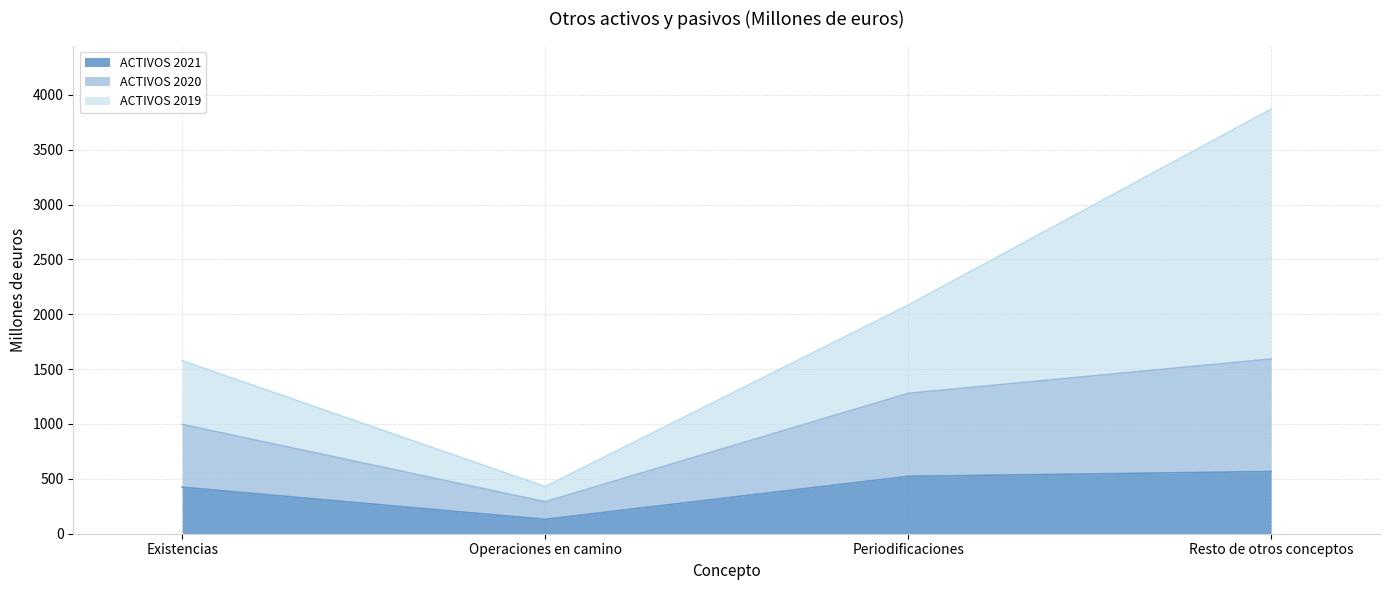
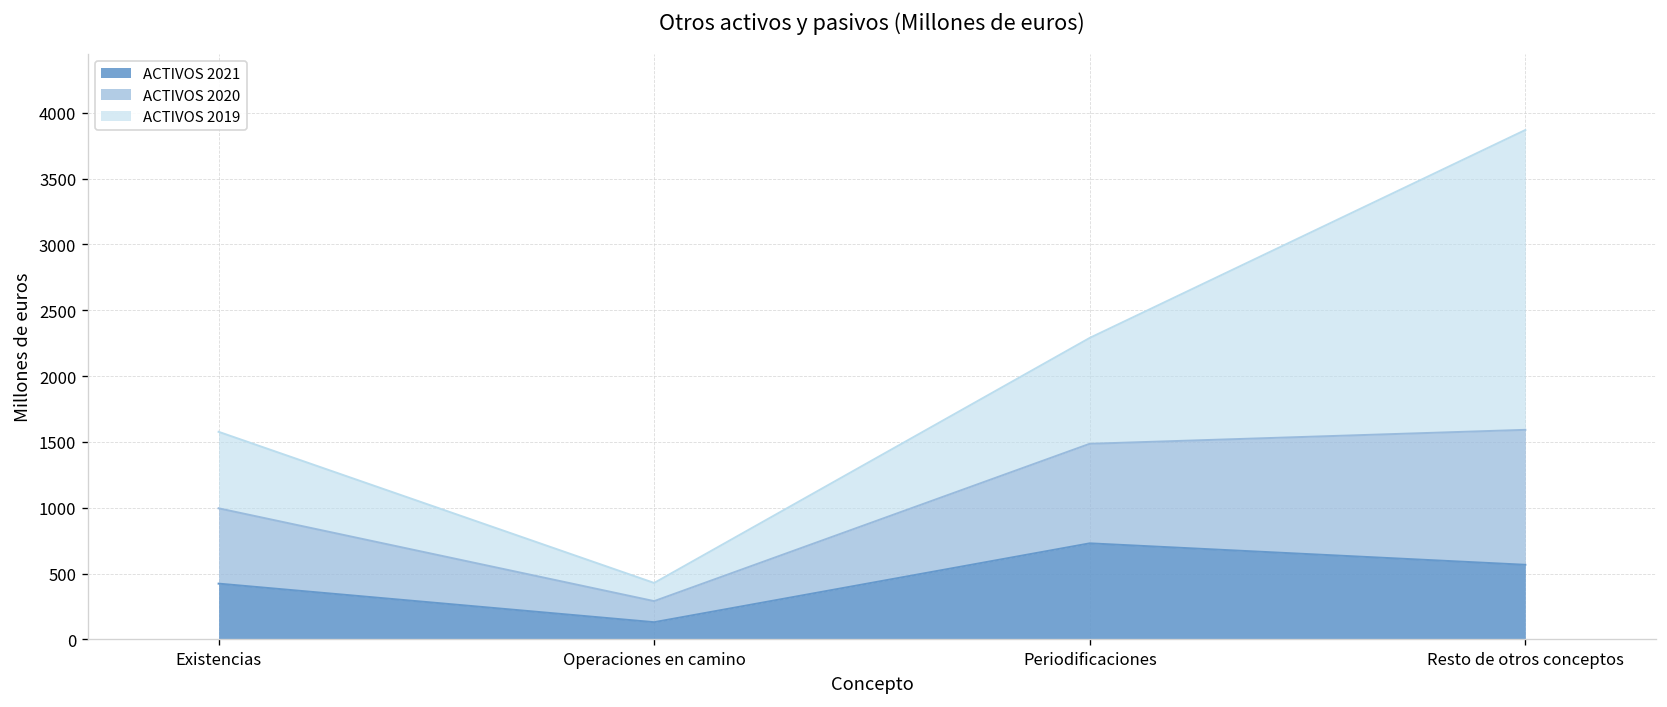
ACTIVOS 2021, Periodificaciones: 520 -> 730
